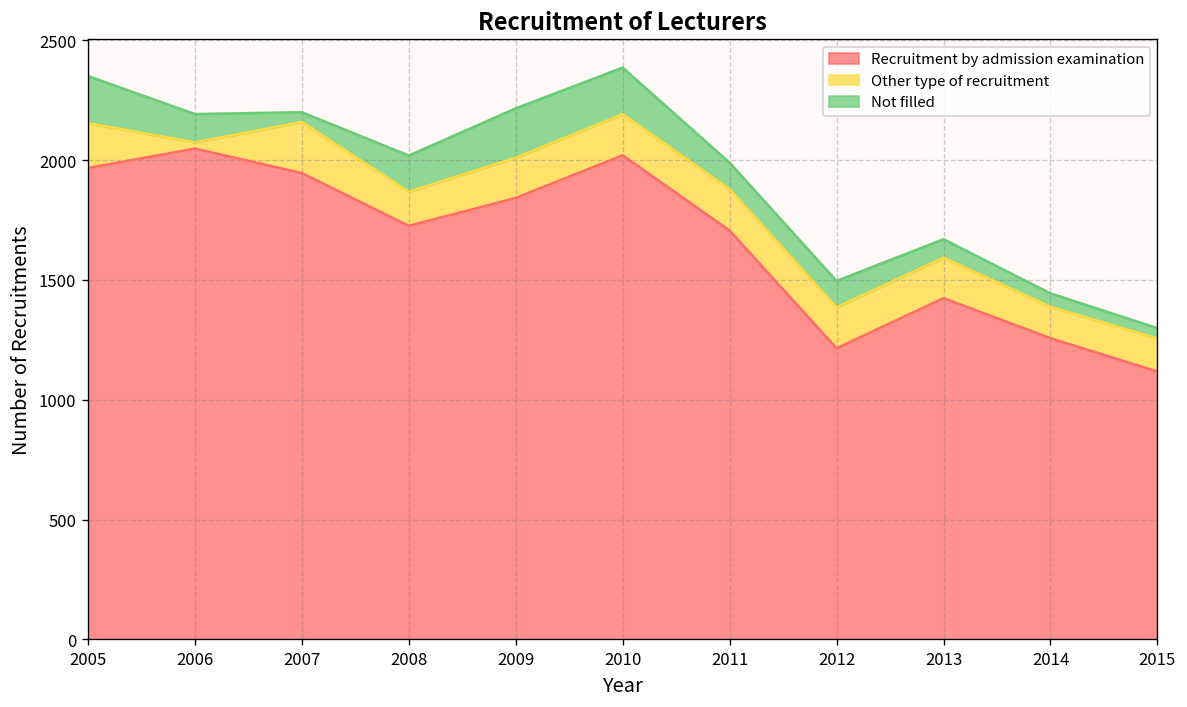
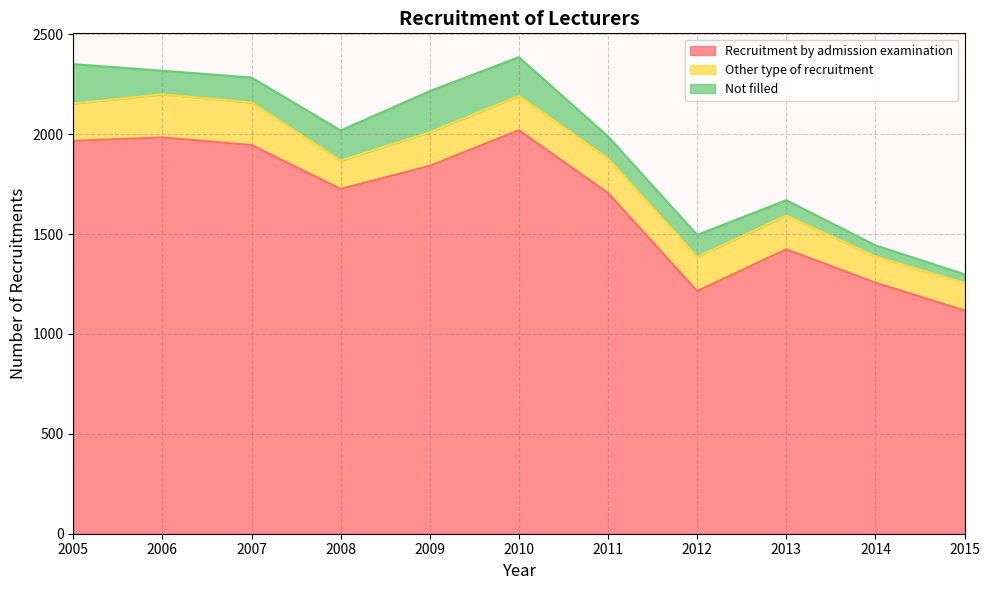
Recruitment by admission examination, 2006: 2050 -> 1980
Other type of recruitment, 2006: 30 -> 220
Not filled, 2007: 40 -> 130
